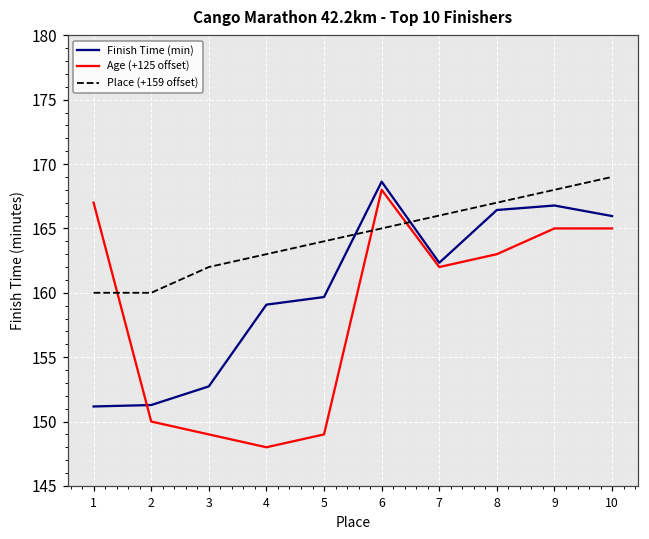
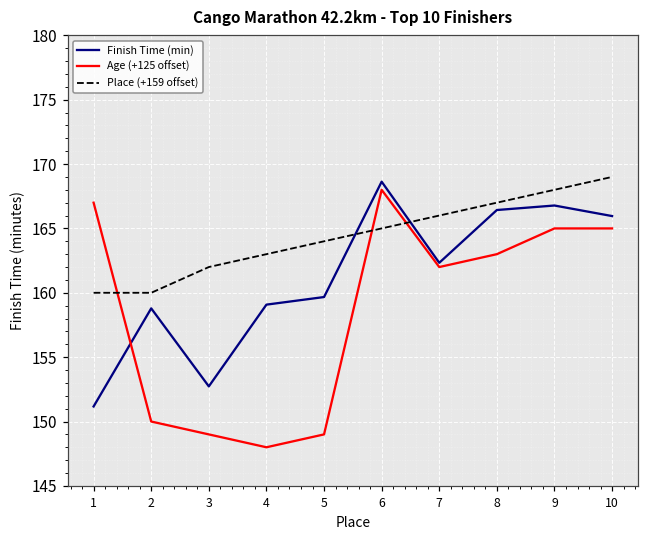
Finish Time (min), 2: 151.3 -> 158.8
